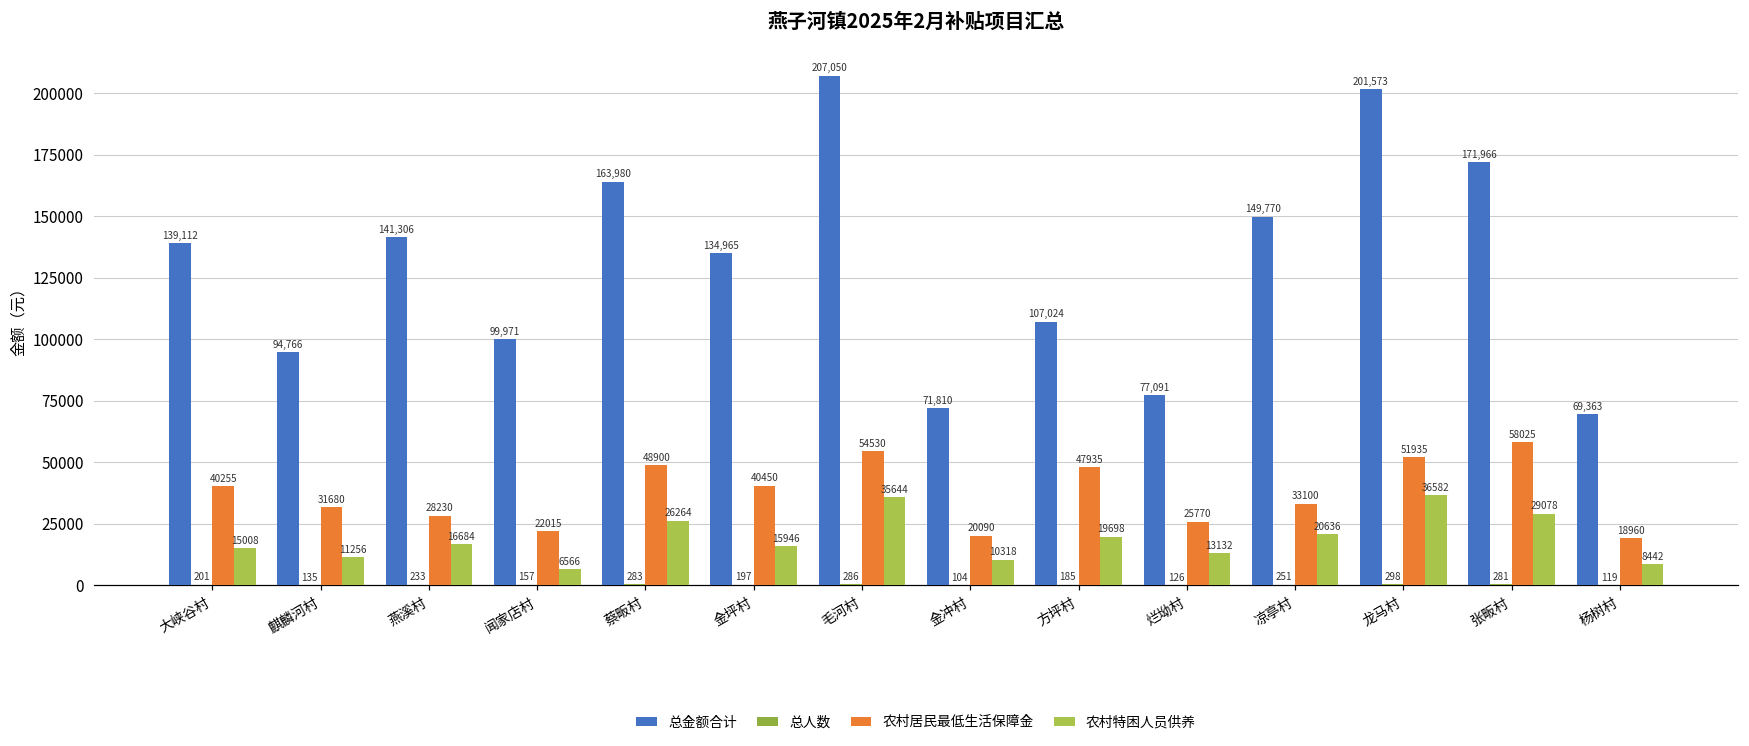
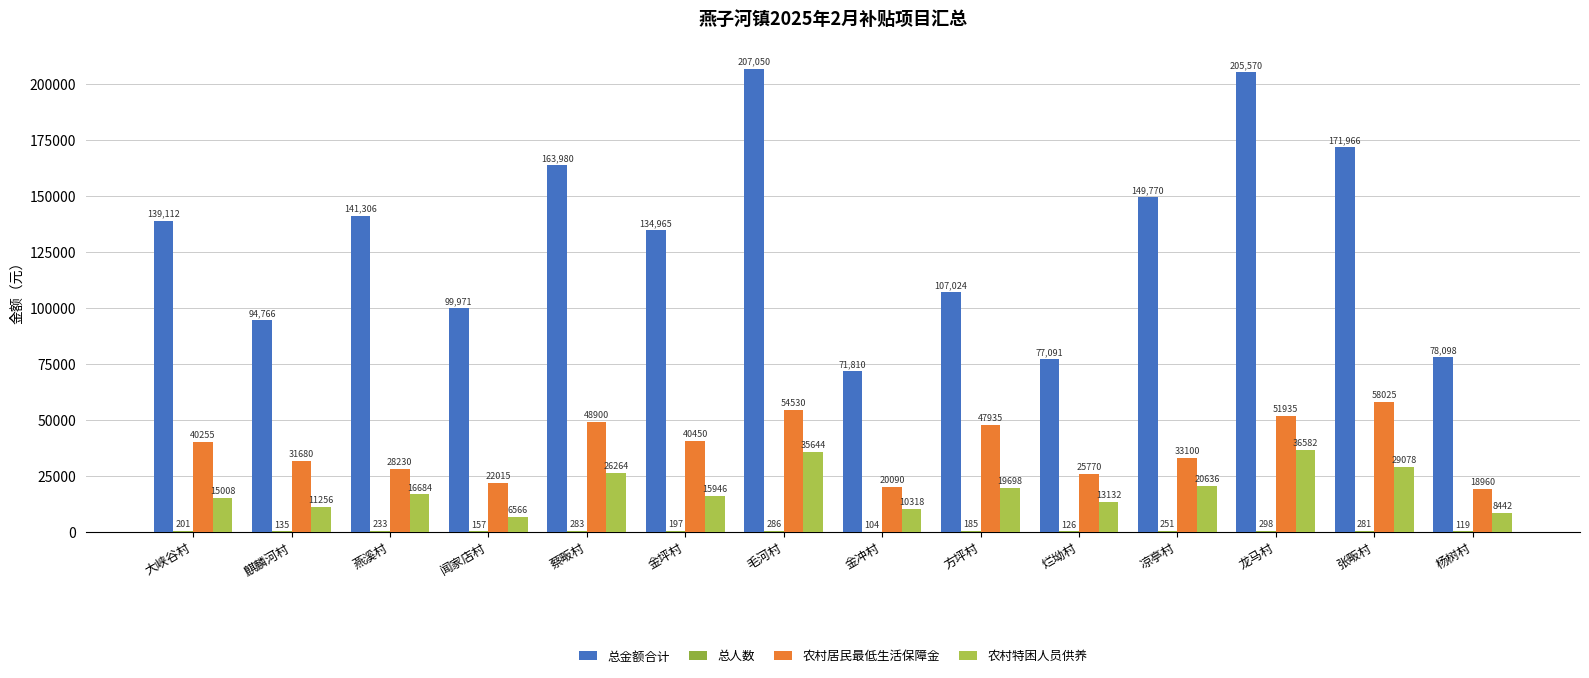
总金额合计, 龙马村: 201,573 -> 205,570
总金额合计, 杨树村: 69,363 -> 78,098
